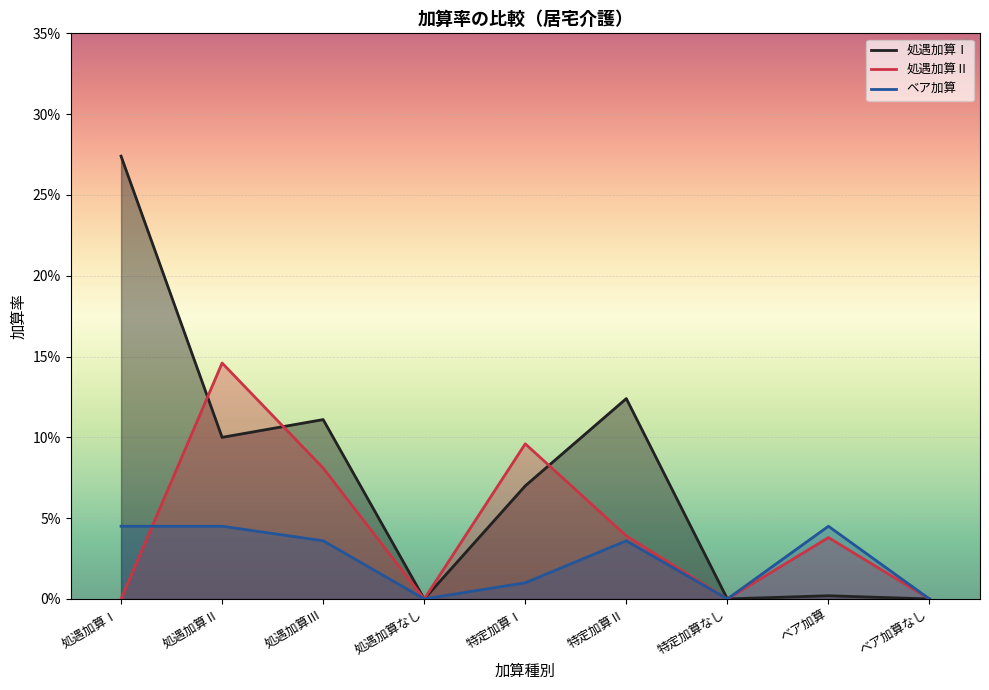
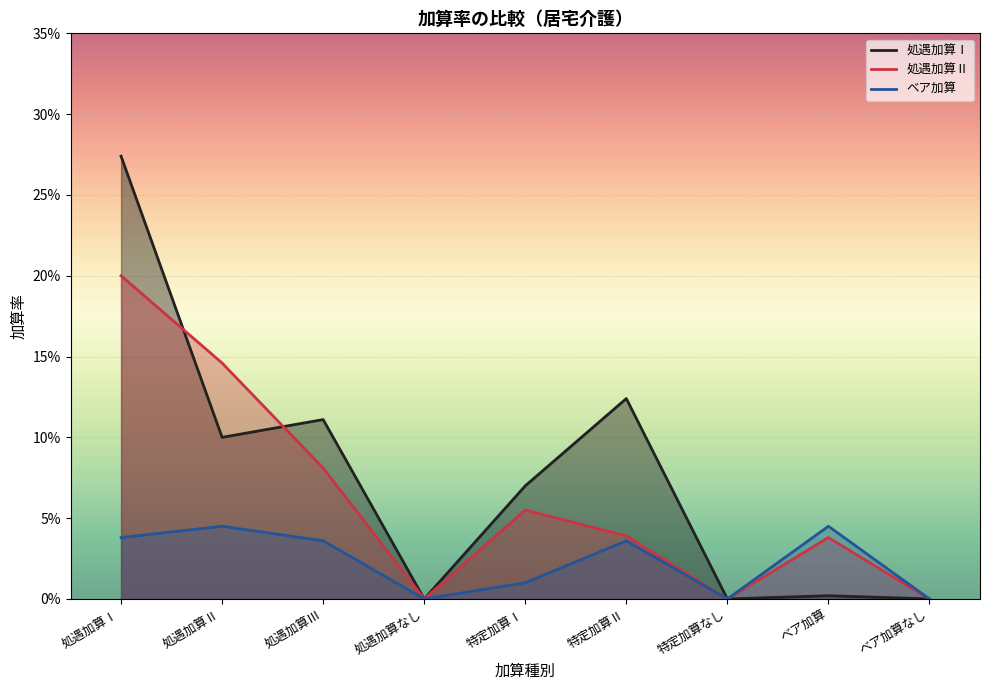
処遇加算Ⅱ, 処遇加算Ⅰ: 0.0% -> 20.0%
ベア加算, 処遇加算Ⅰ: 4.5% -> 3.8%
処遇加算Ⅱ, 特定加算Ⅰ: 9.6% -> 5.5%
